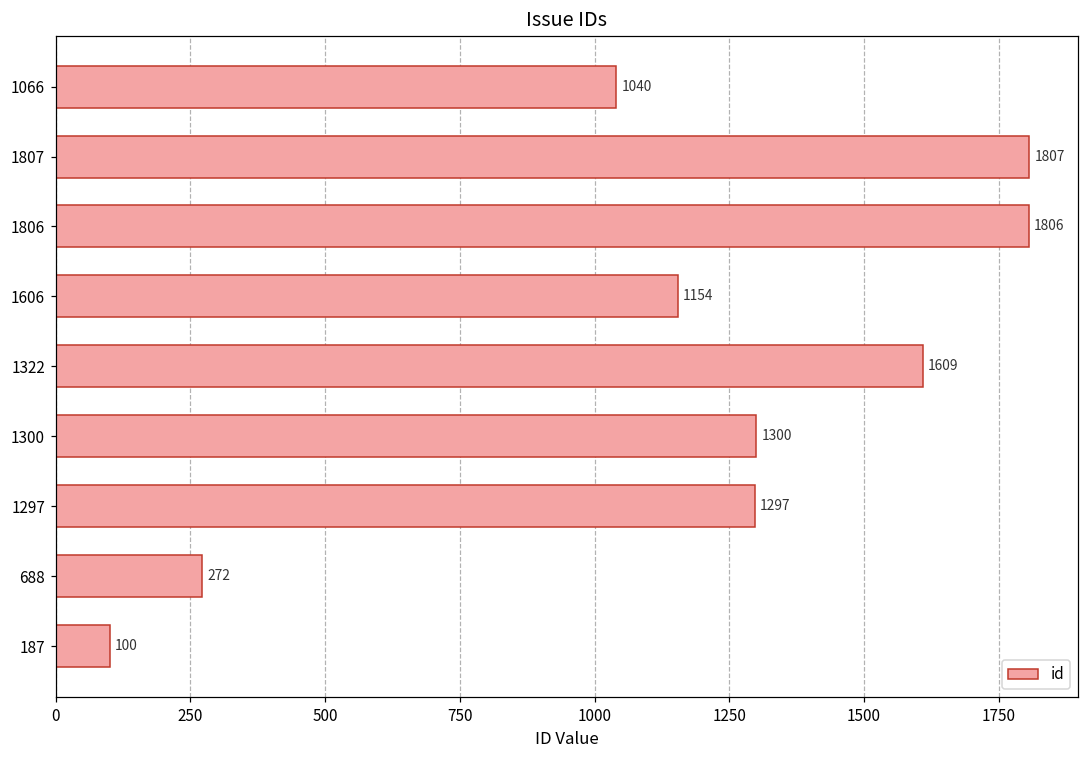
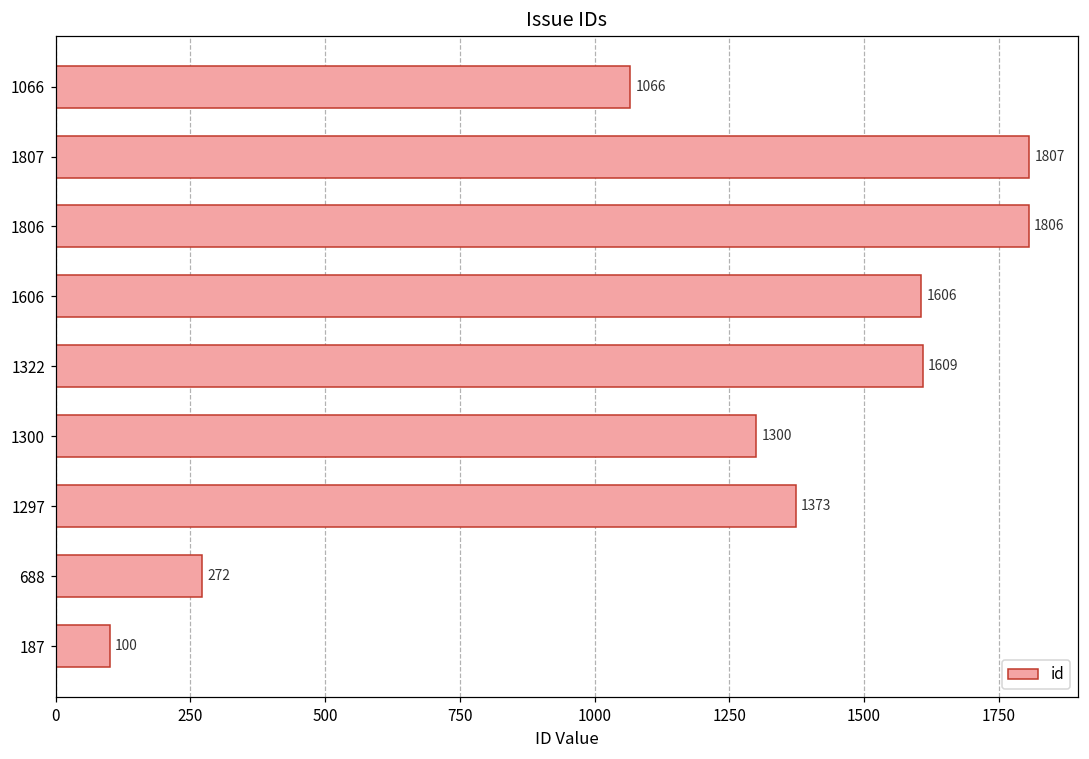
1066: 1040 -> 1066
1606: 1154 -> 1606
1297: 1297 -> 1373
